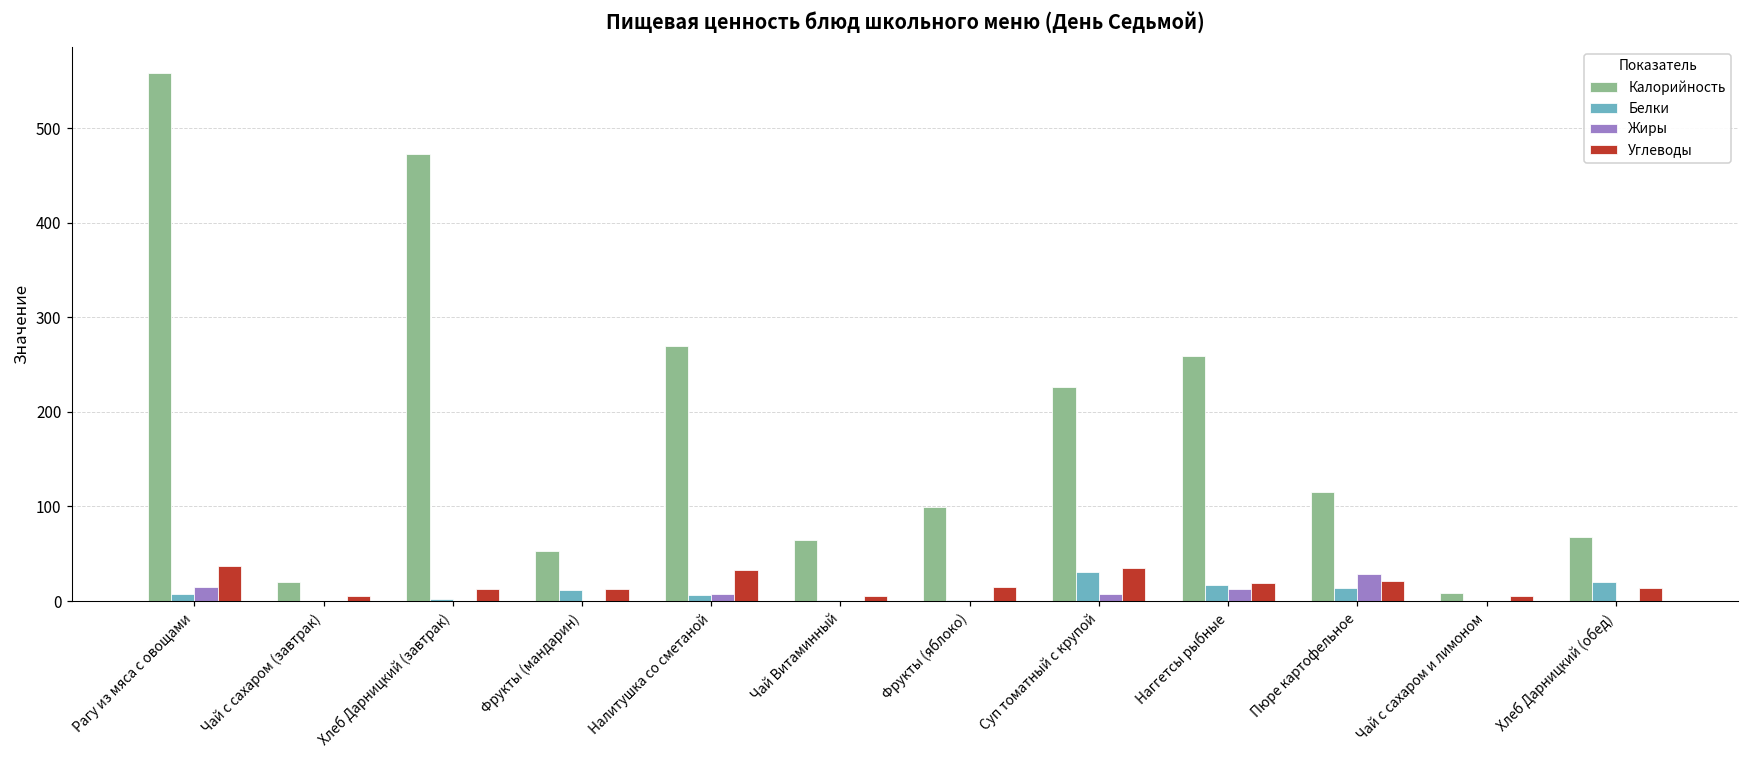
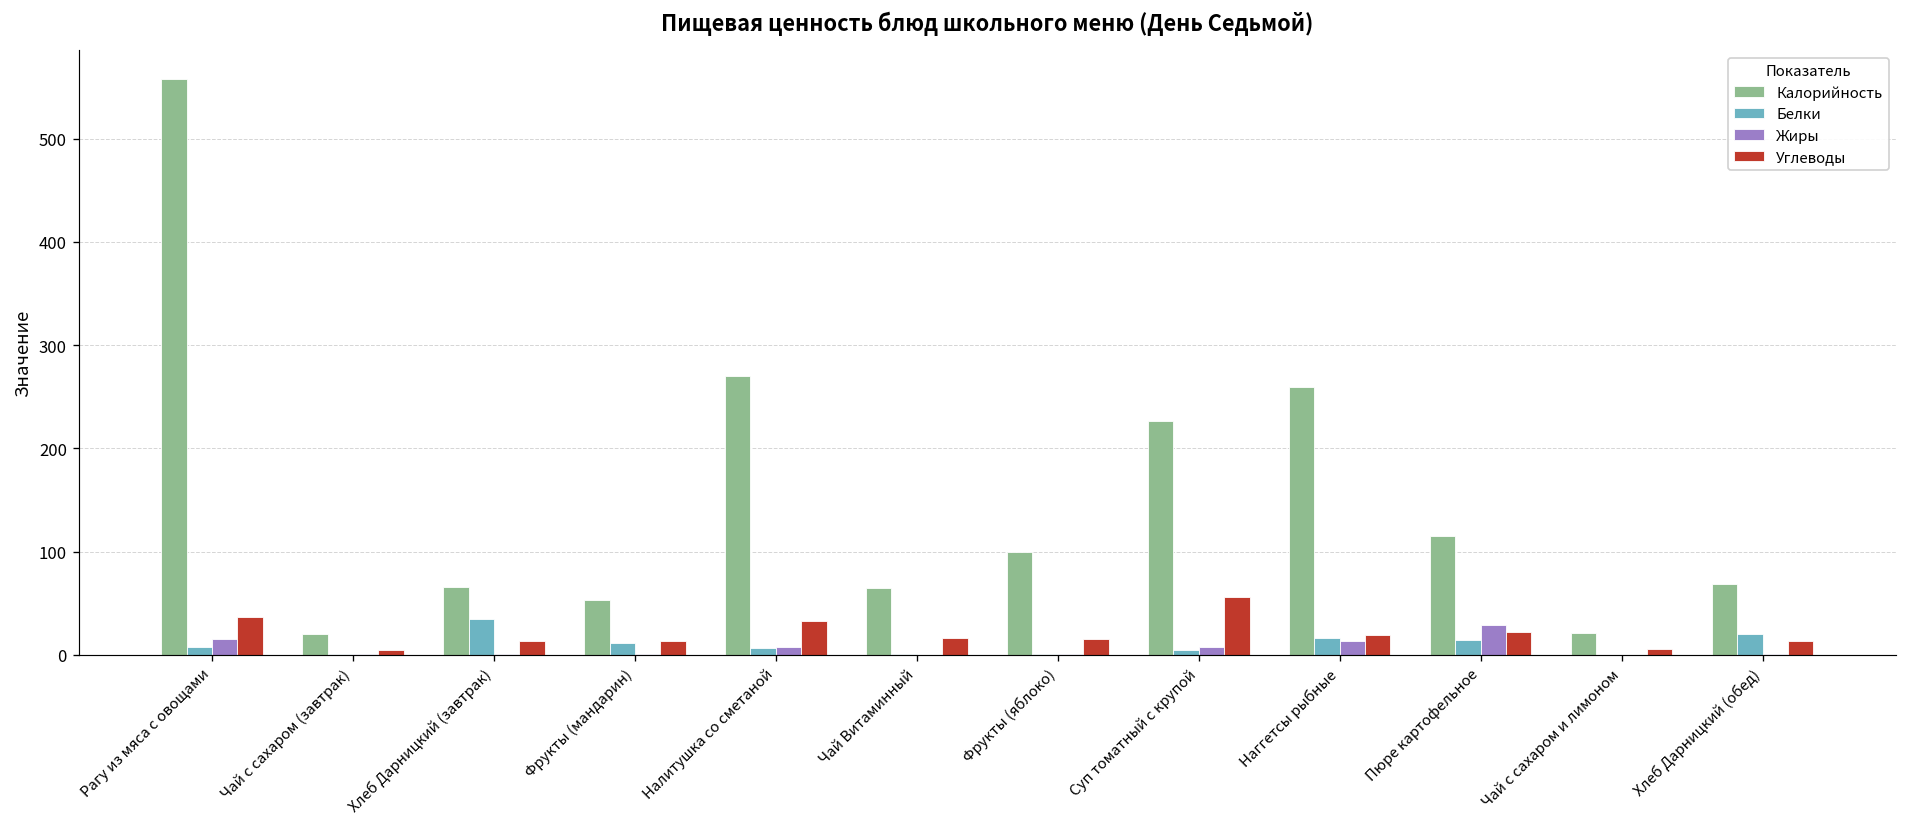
Калорийность, Хлеб Дарницкий (завтрак): 470 -> 70
Белки, Хлеб Дарницкий (завтрак): 0 -> 30
Углеводы, Чай Витаминный: 10 -> 20
Белки, Суп томатный с крупой: 30 -> 0
Углеводы, Суп томатный с крупой: 40 -> 60
Калорийность, Чай с сахаром и лимоном: 10 -> 20
